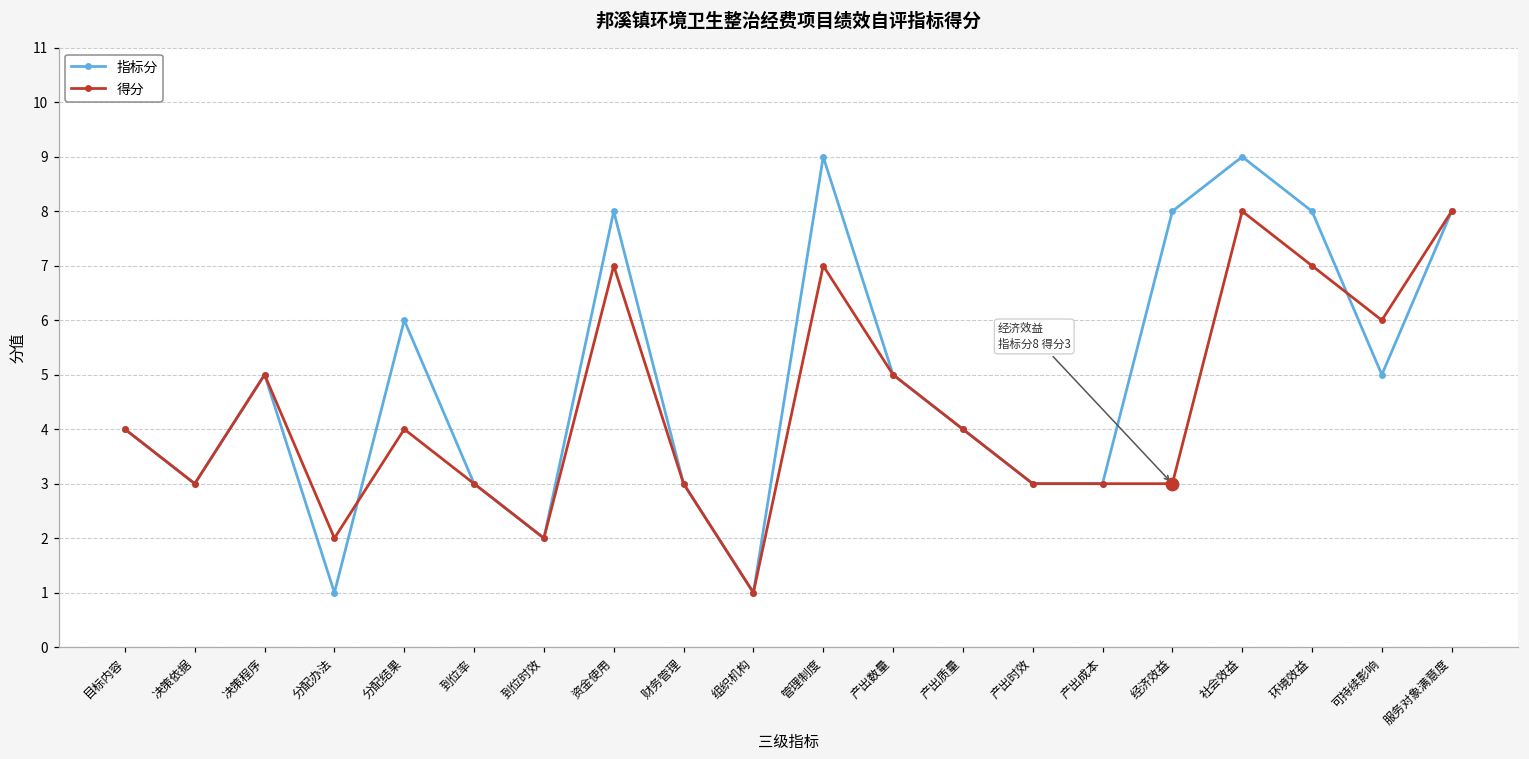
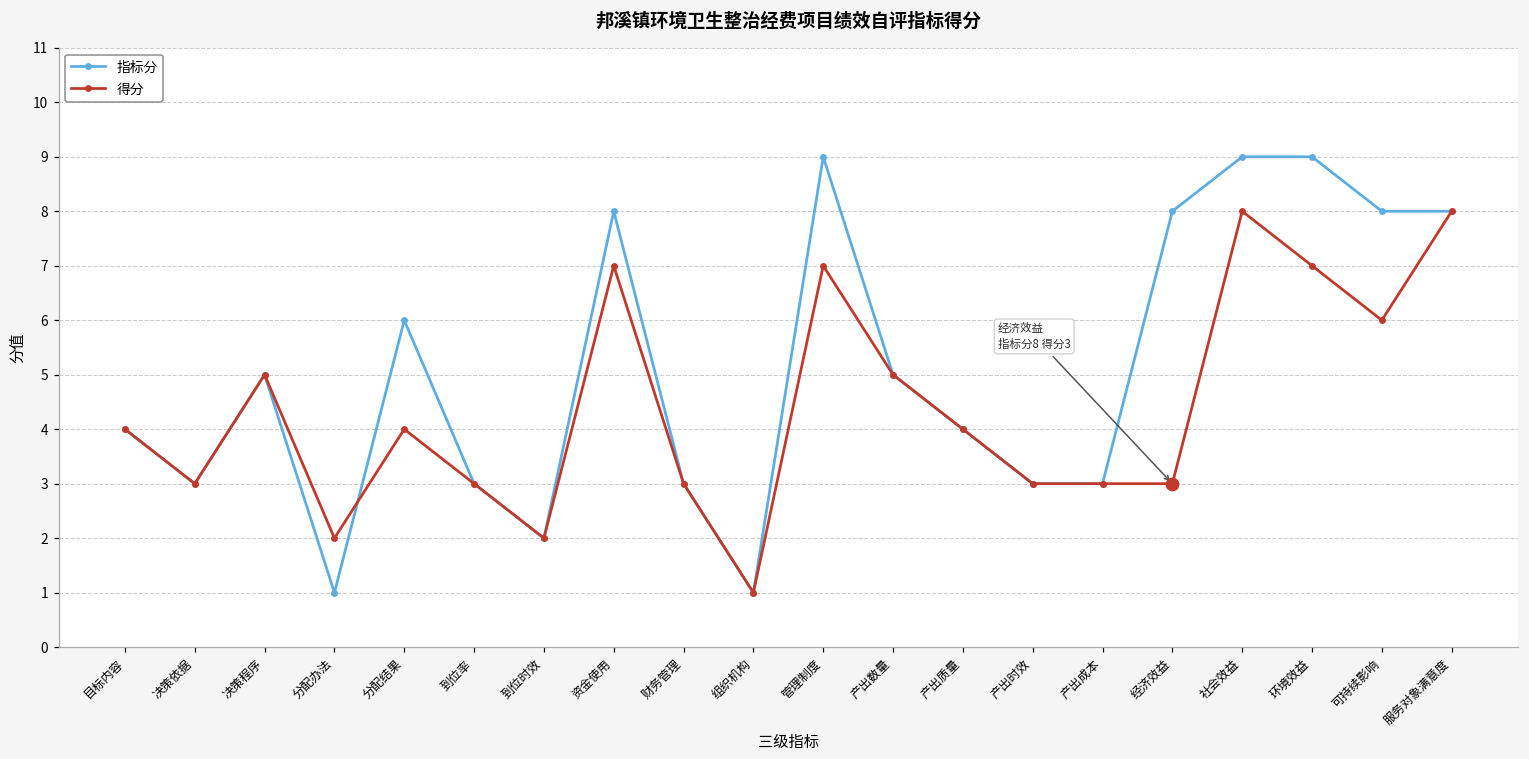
指标分, 环境效益: 8 -> 9
指标分, 可持续影响: 5 -> 8
